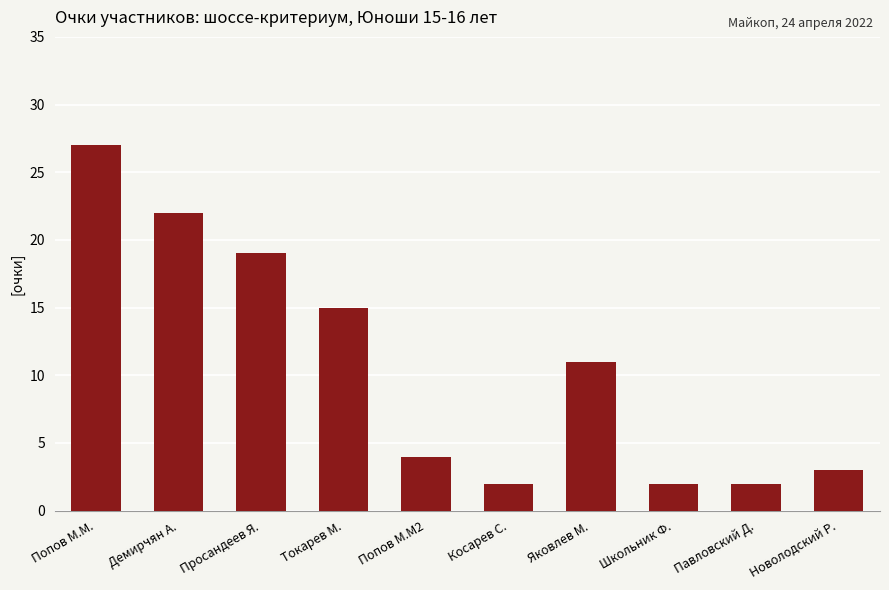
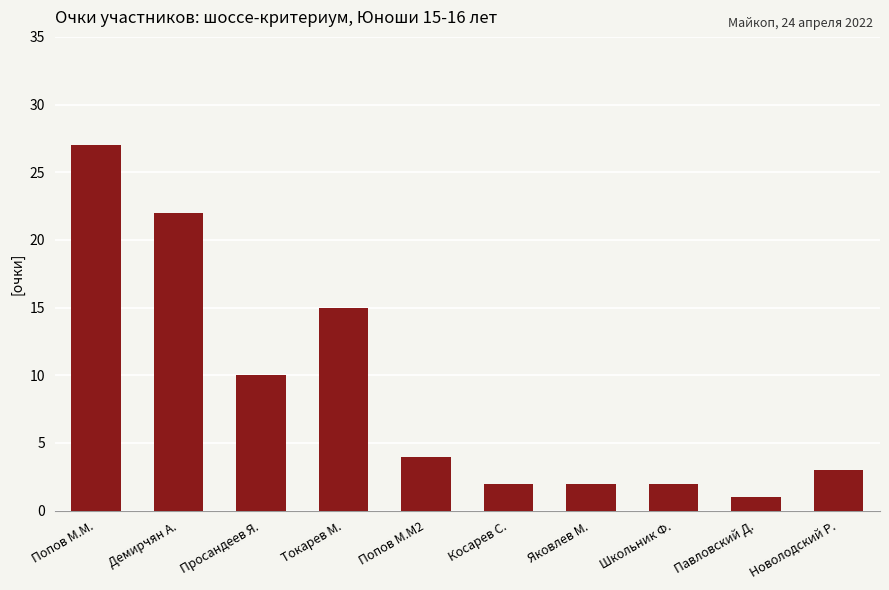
Просандеев Я.: 19 -> 10
Яковлев М.: 11 -> 2
Павловский Д.: 2 -> 1
